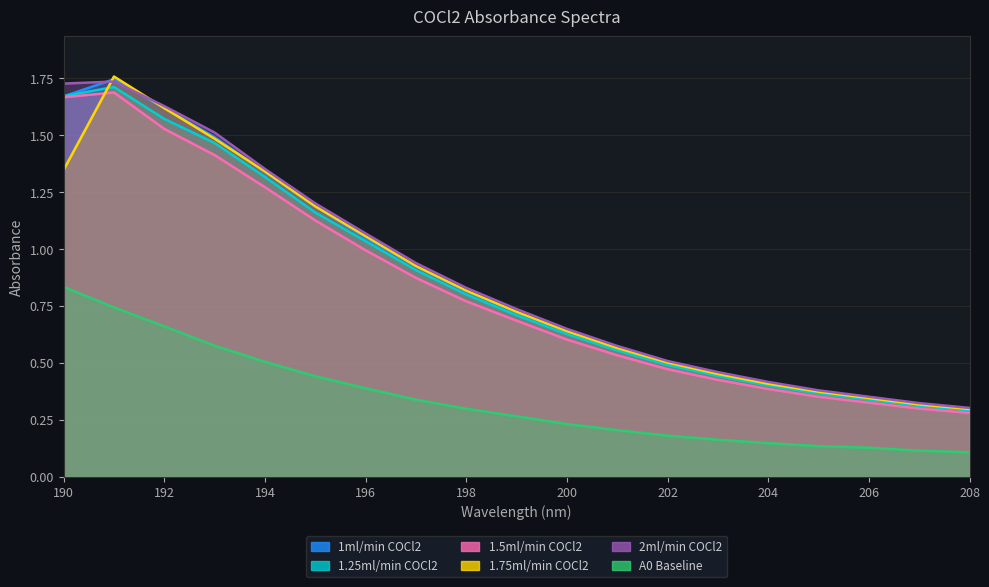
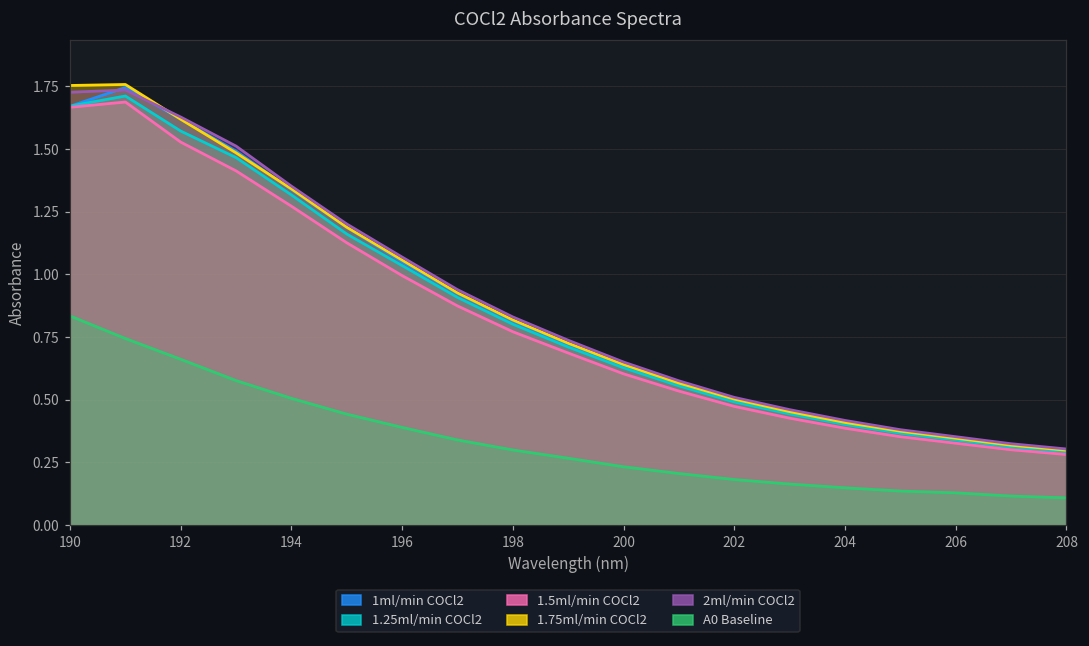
1.75ml/min COCl2, 190: 1.35 -> 1.75
